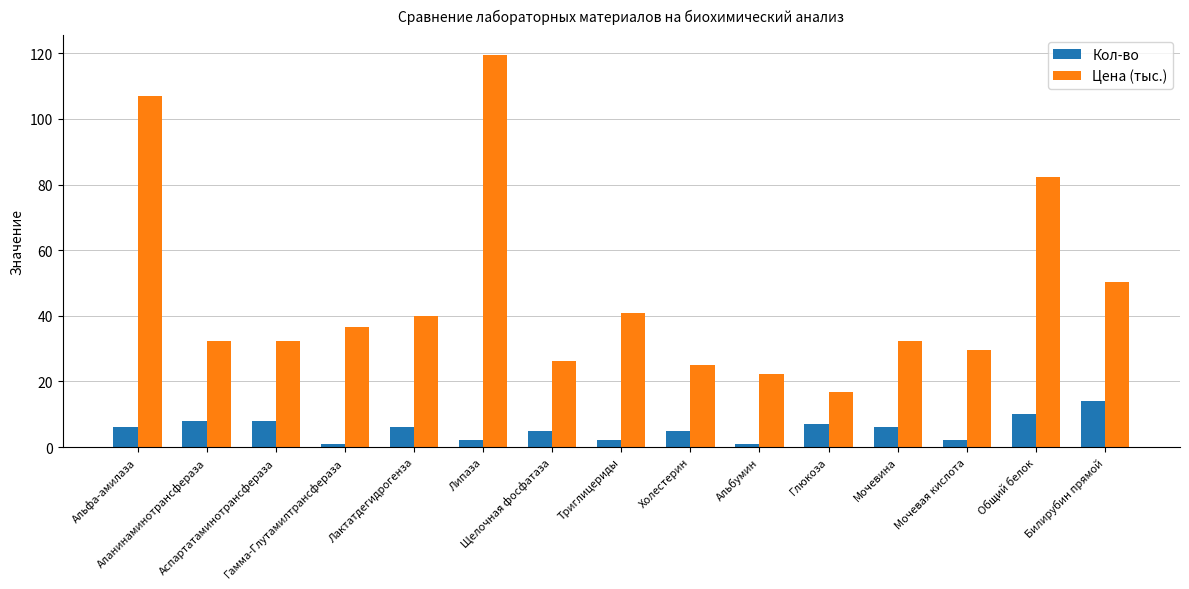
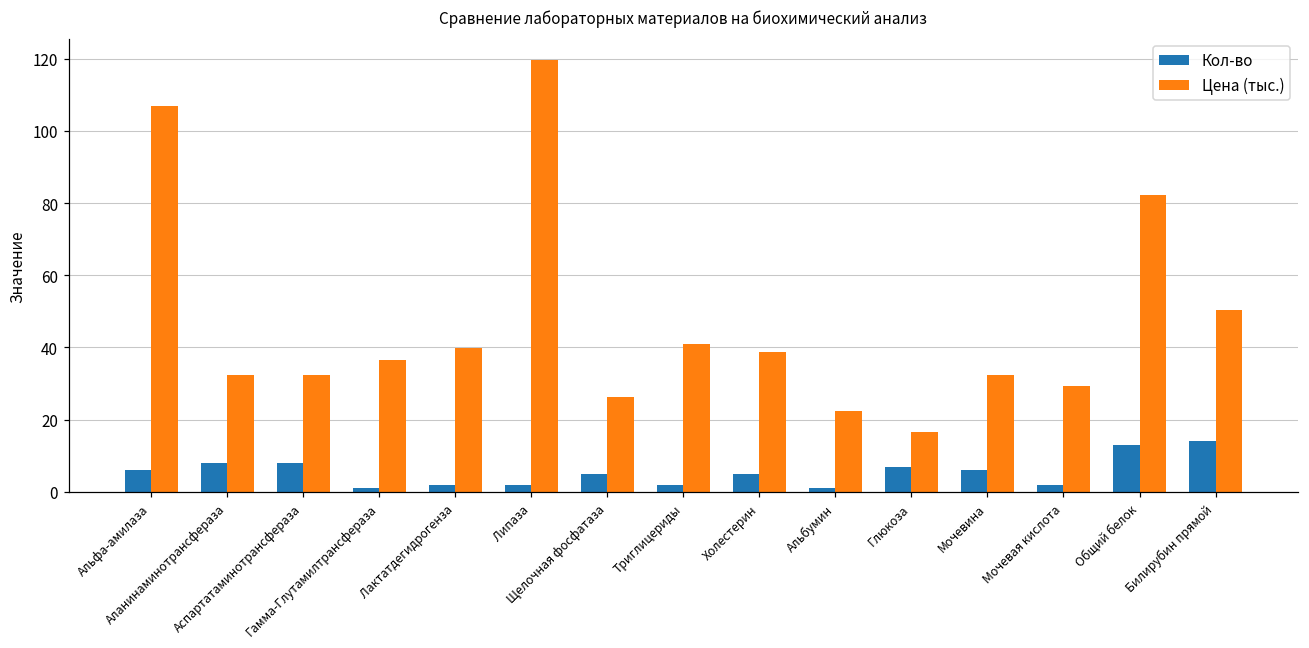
Кол-во, Лактатдегидрогенза: 6 -> 2
Цена (тыс.), Холестерин: 25 -> 39
Кол-во, Общий белок: 10 -> 13
